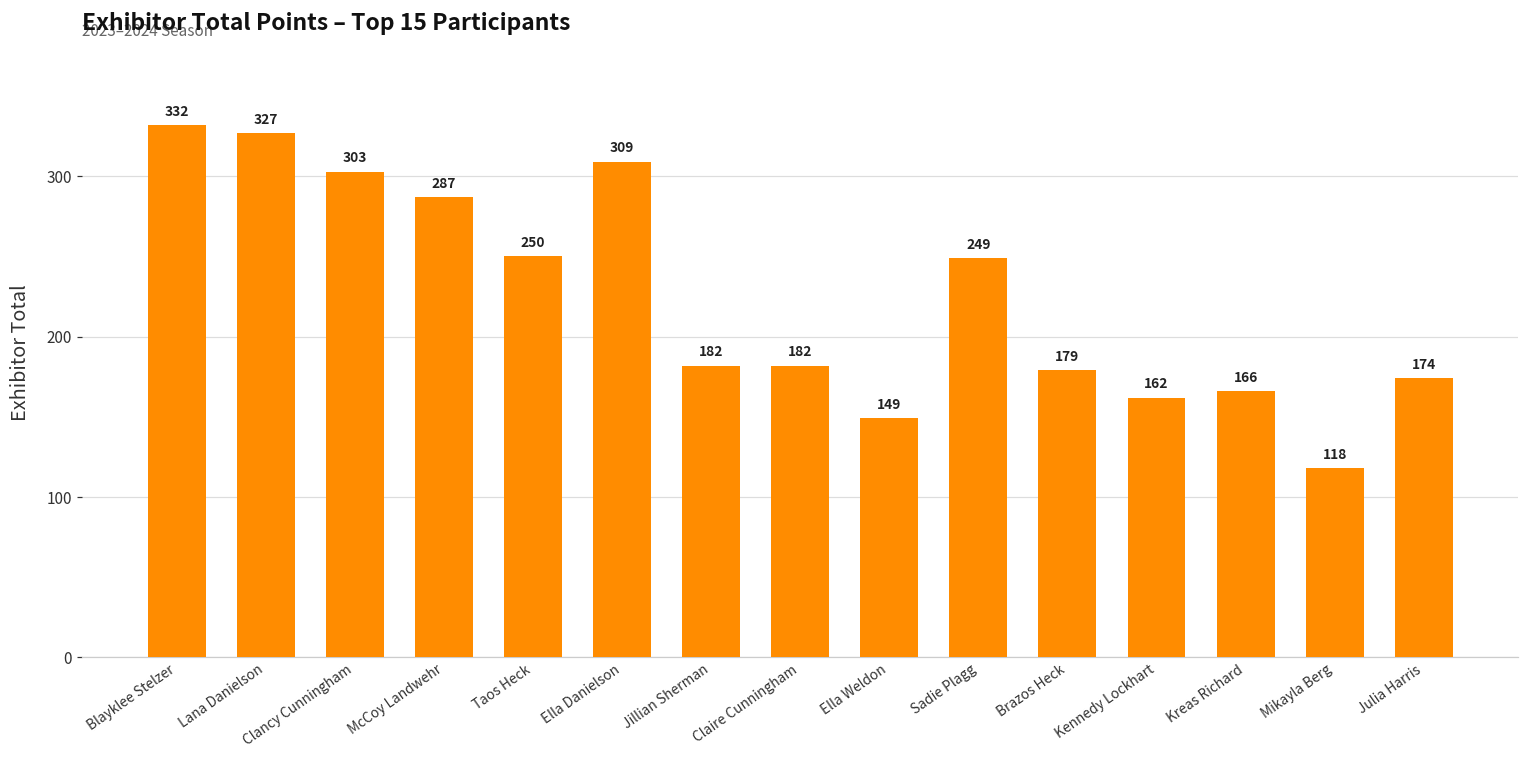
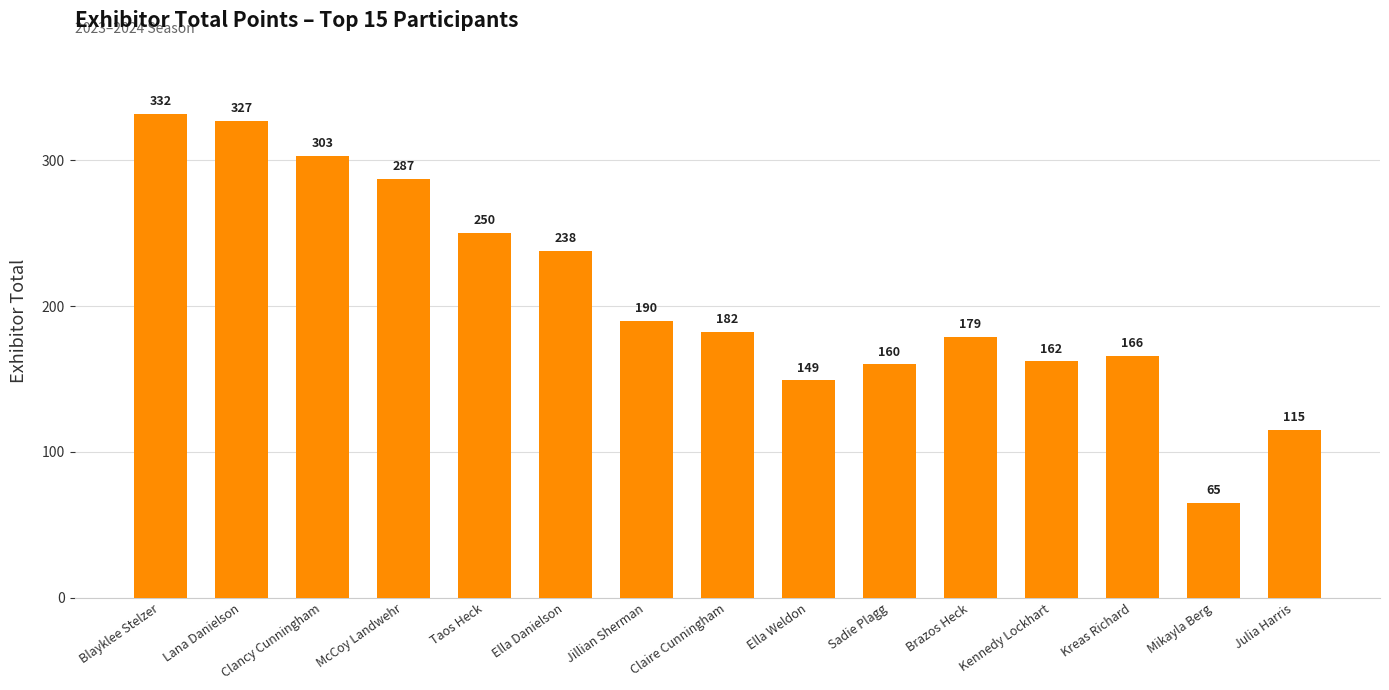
Ella Danielson: 309 -> 238
Jillian Sherman: 182 -> 190
Sadie Plagg: 249 -> 160
Mikayla Berg: 118 -> 65
Julia Harris: 174 -> 115
